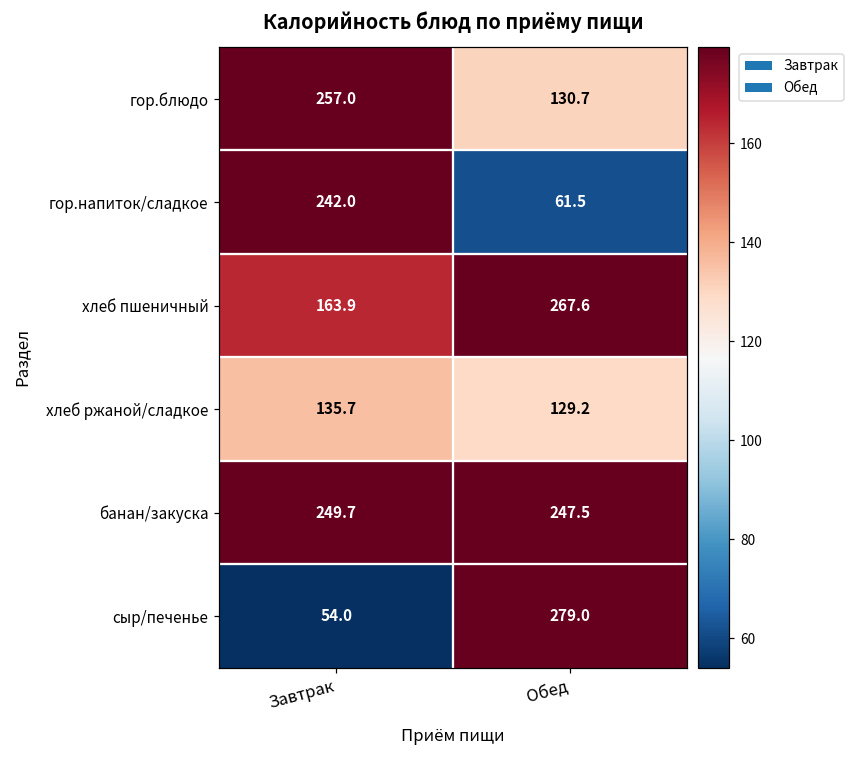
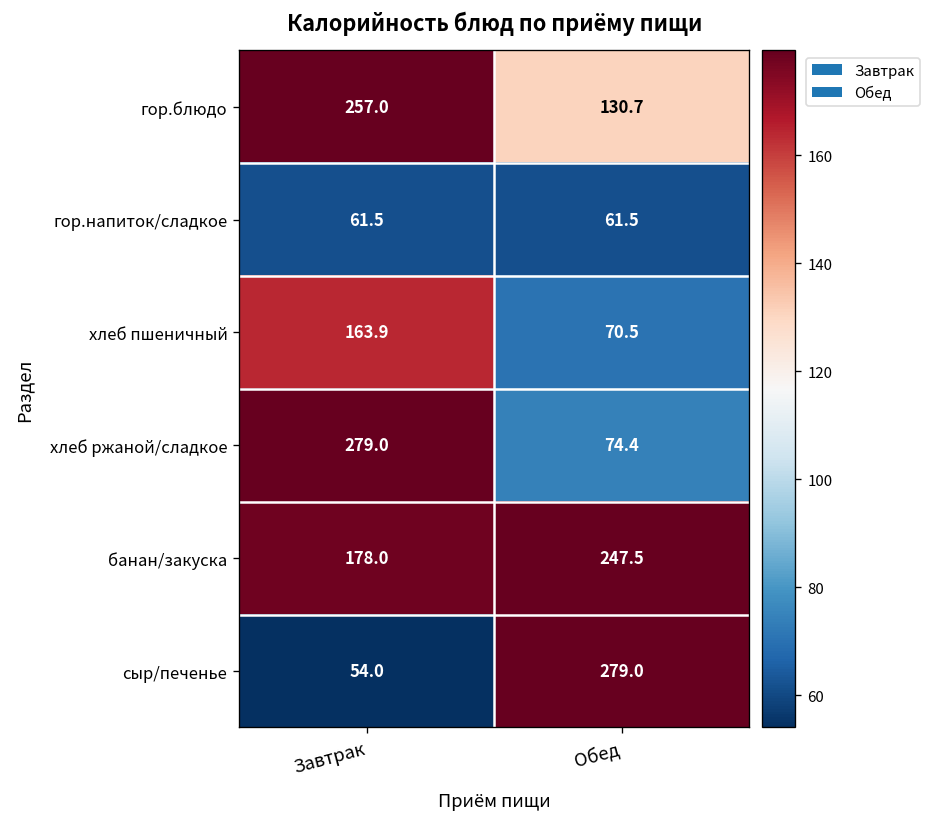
гор.напиток/сладкое, Завтрак: 242.0 -> 61.5
хлеб пшеничный, Обед: 267.6 -> 70.5
хлеб ржаной/сладкое, Завтрак: 135.7 -> 279.0
хлеб ржаной/сладкое, Обед: 129.2 -> 74.4
банан/закуска, Завтрак: 249.7 -> 178.0
